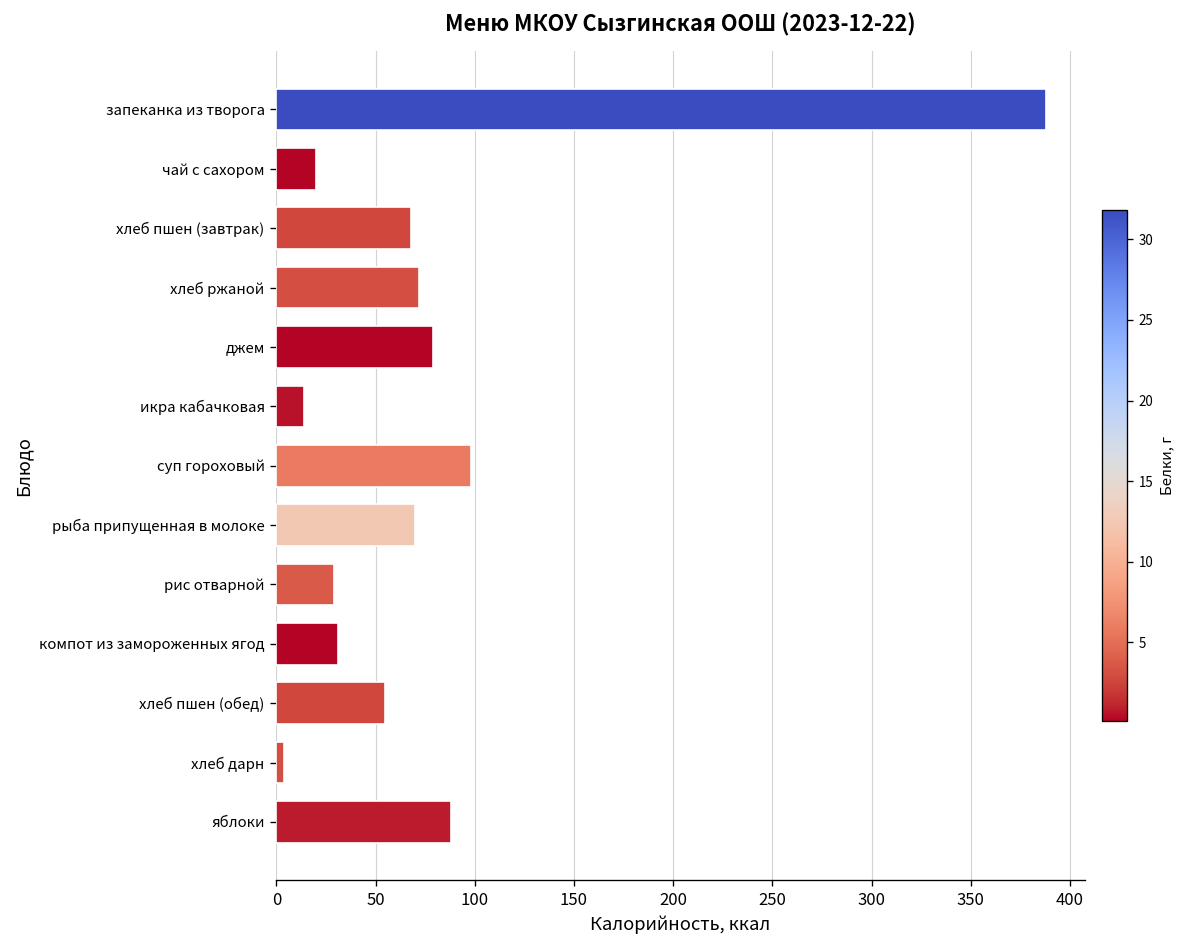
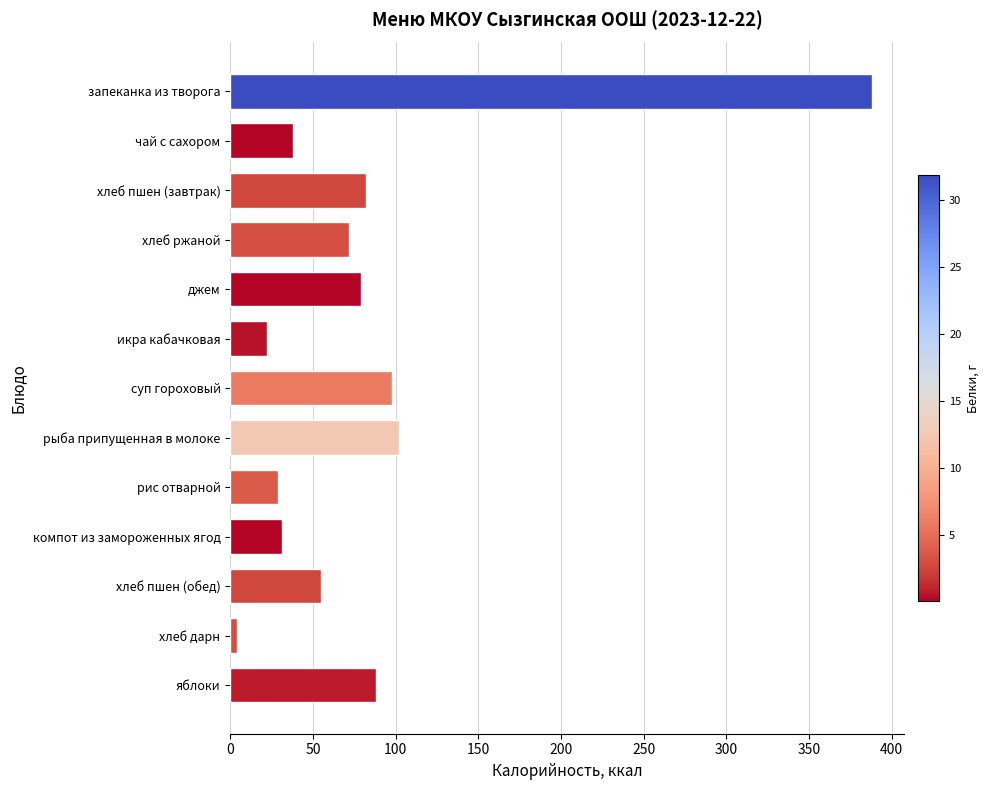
чай с сахором: 20 -> 38
хлеб пшен (завтрак): 68 -> 82
икра кабачковая: 14 -> 22
рыба припущенная в молоке: 70 -> 102
